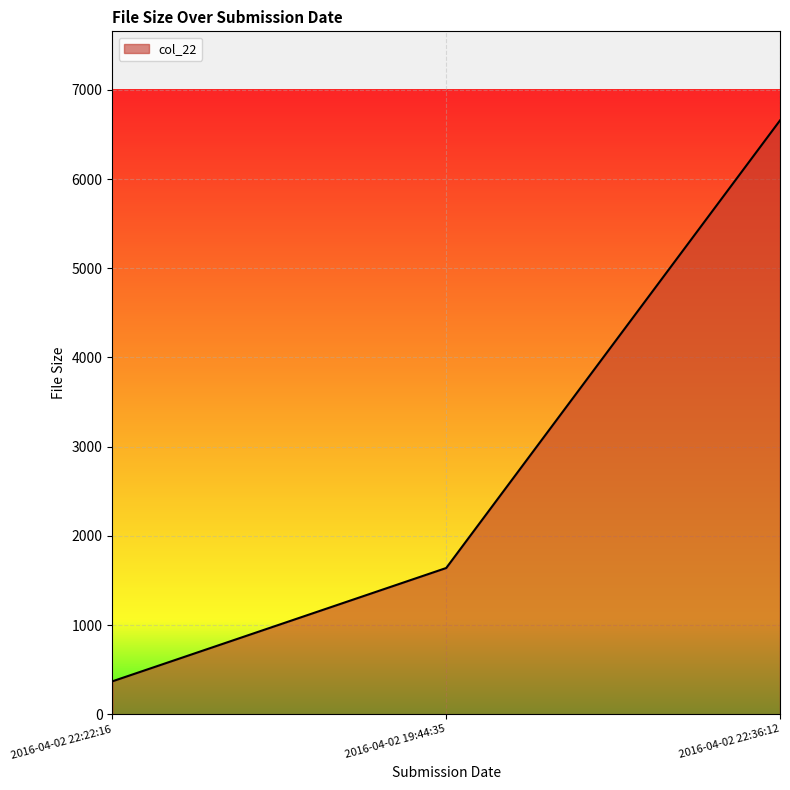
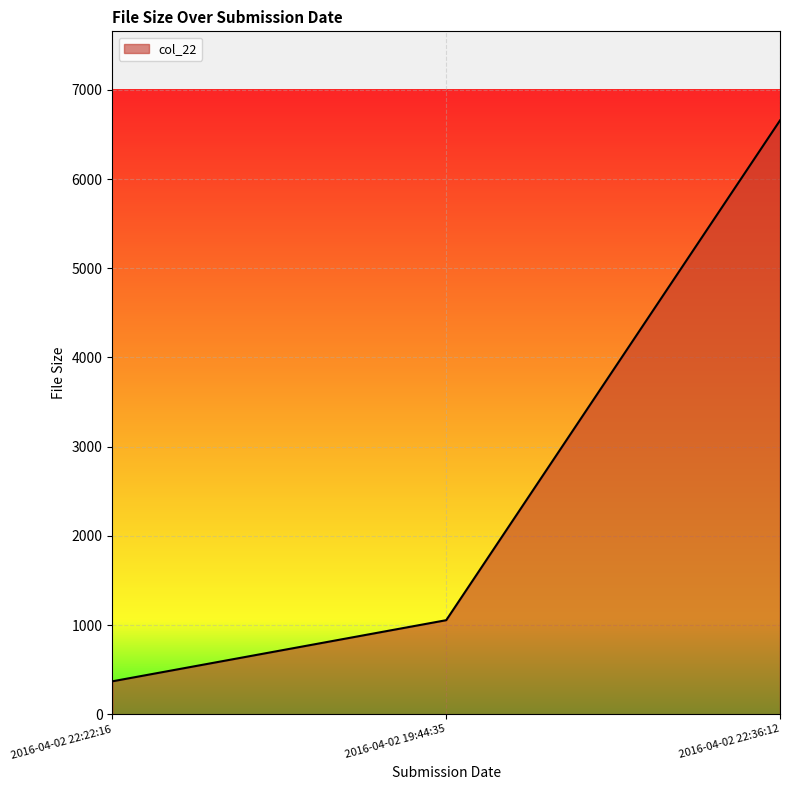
2016-04-02 19:44:35: 1600 -> 1100
